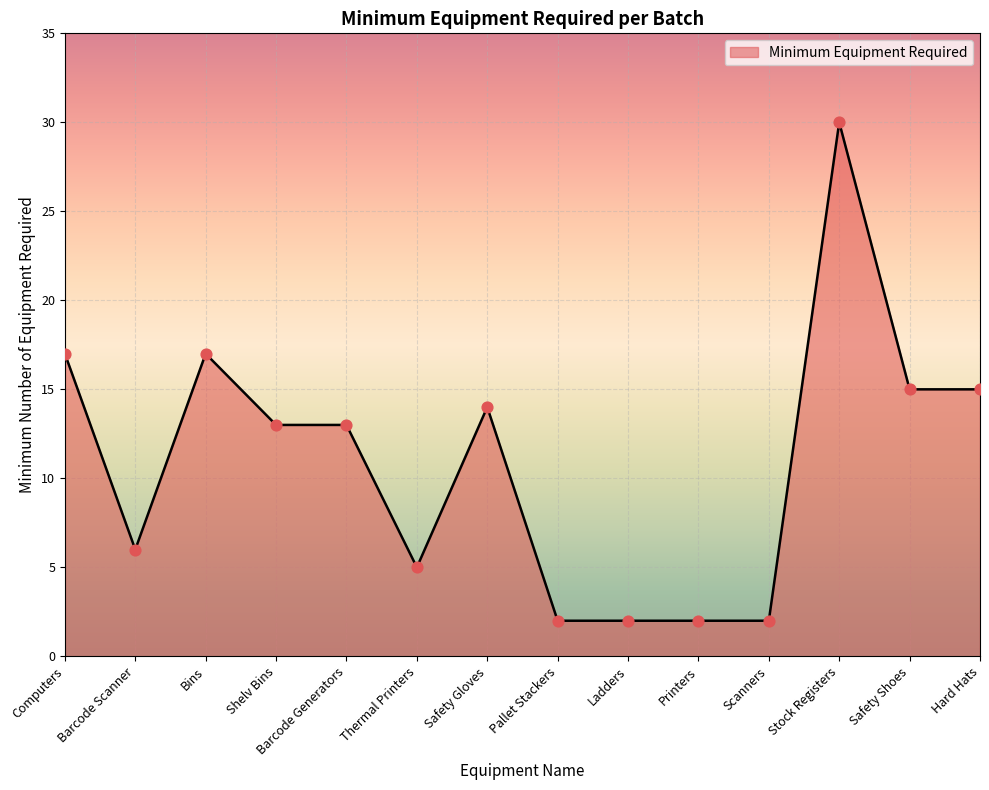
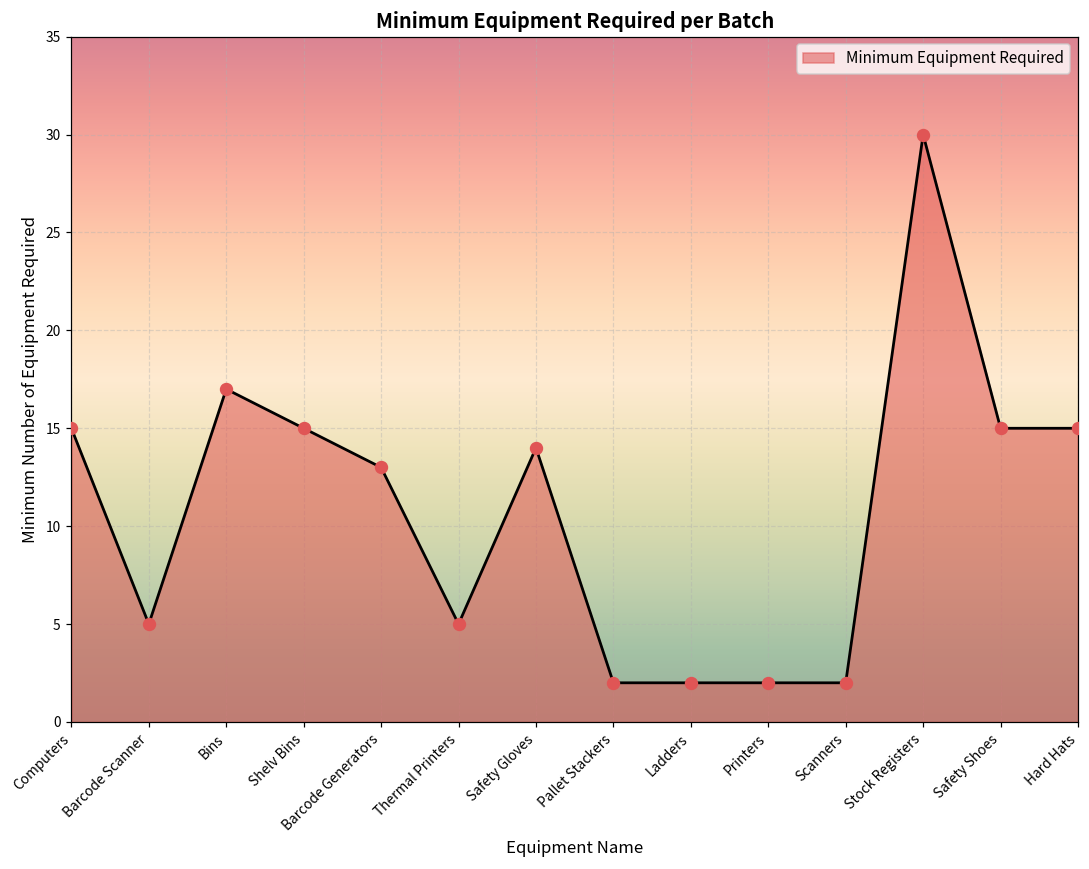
Computers: 17 -> 15
Barcode Scanner: 6 -> 5
Shelv Bins: 13 -> 15
